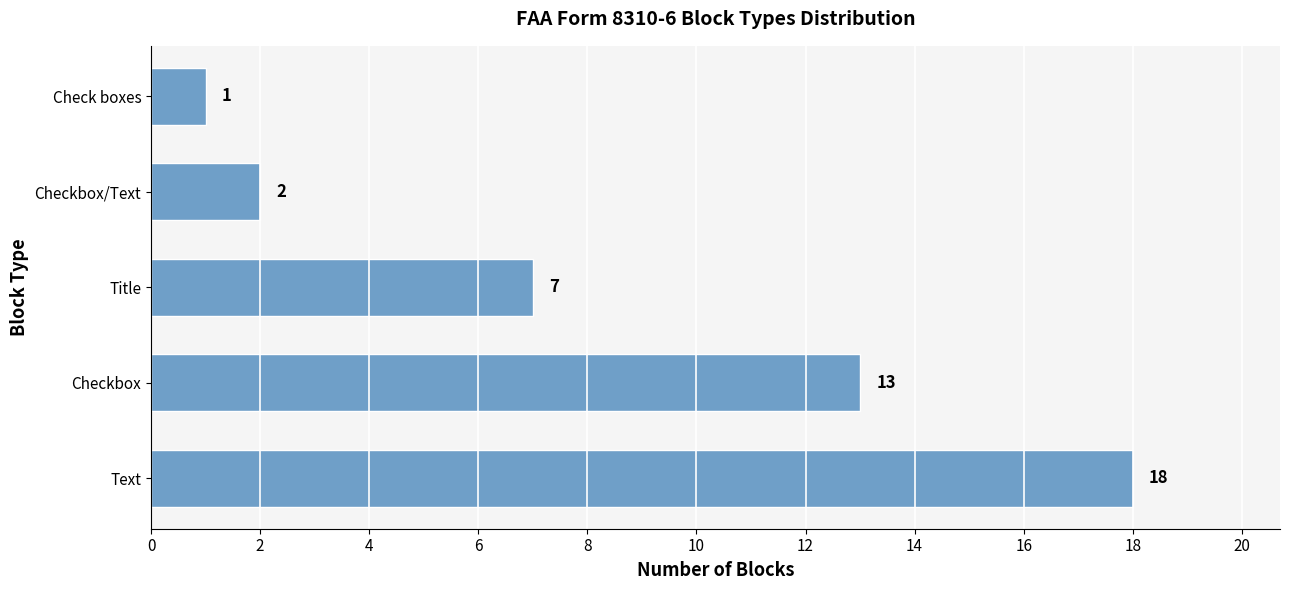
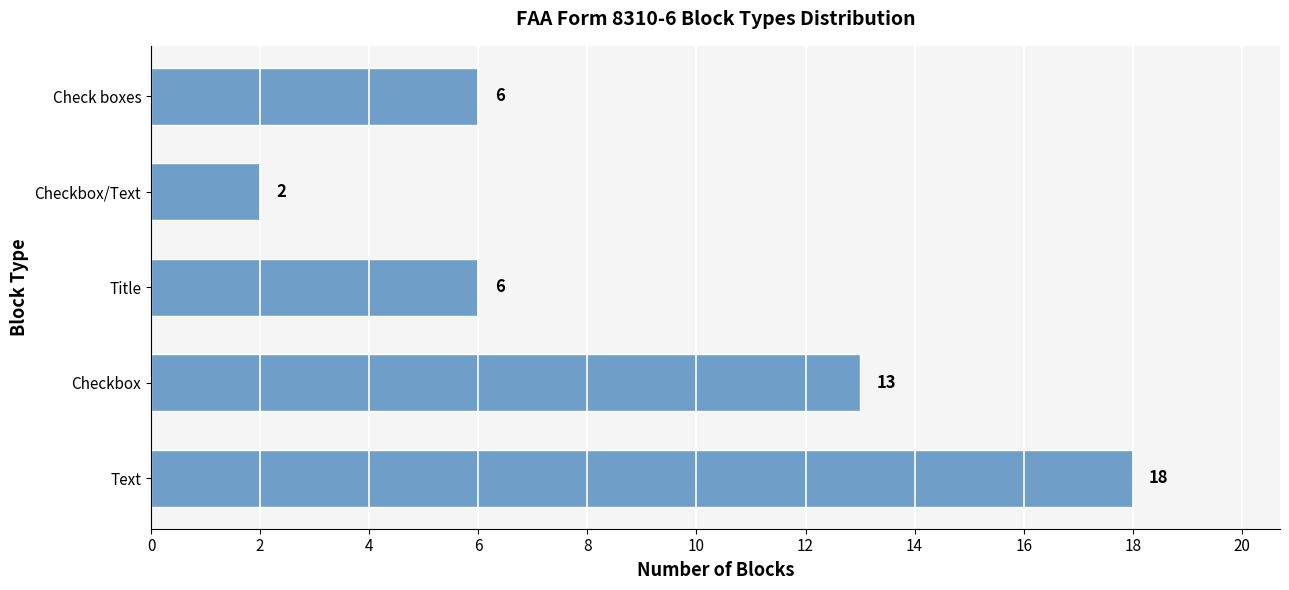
Check boxes: 1 -> 6
Title: 7 -> 6
